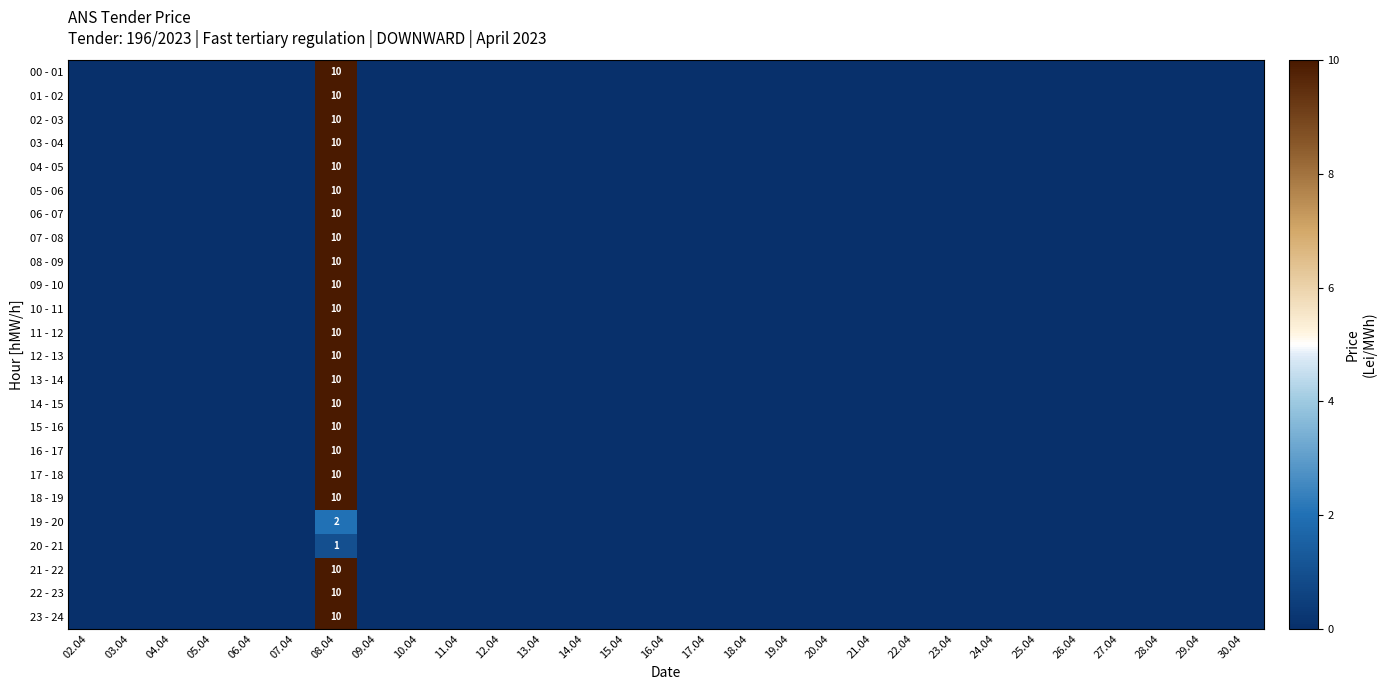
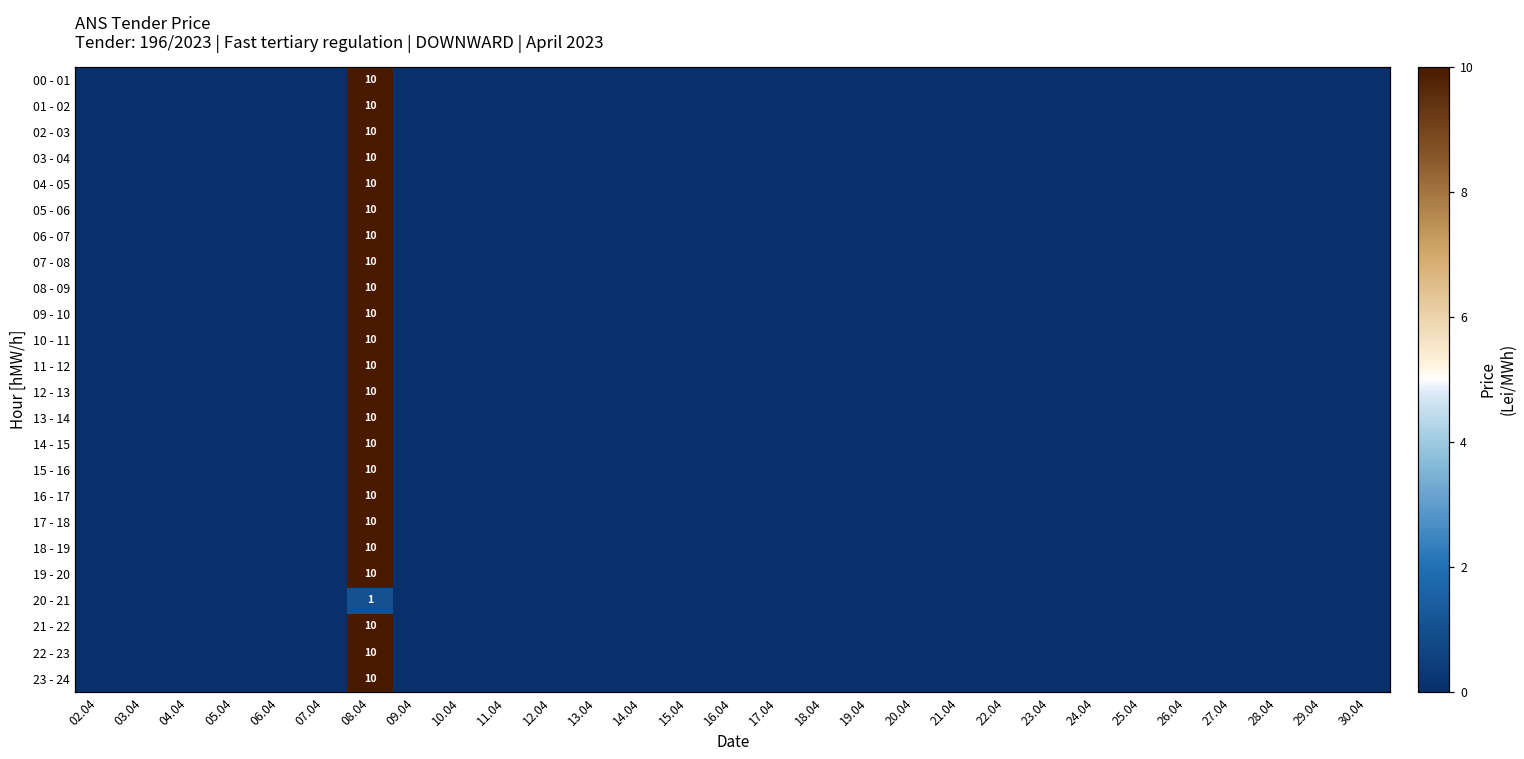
19 - 20, 08.04: 2 -> 10
